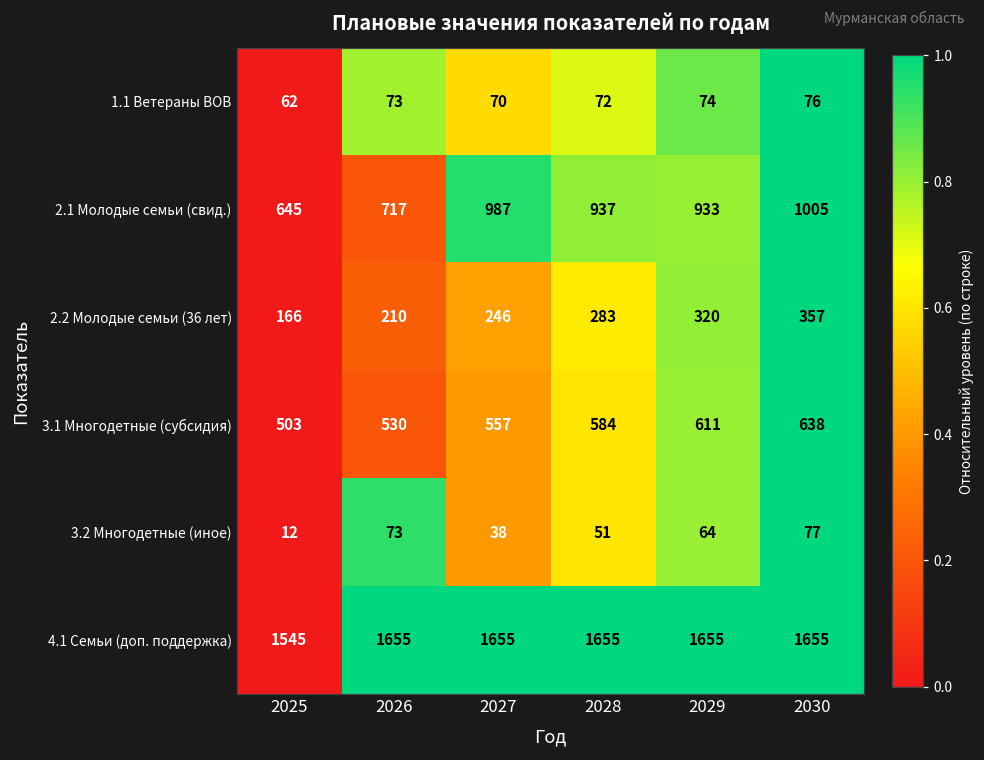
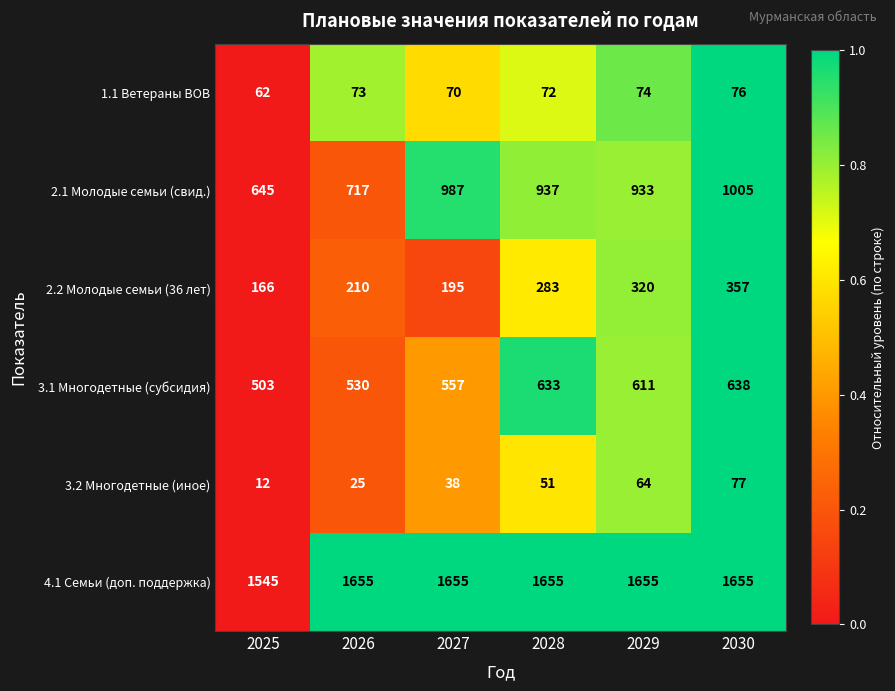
2.2 Молодые семьи (36 лет), 2027: 246 -> 195
3.1 Многодетные (субсидия), 2028: 584 -> 633
3.2 Многодетные (иное), 2026: 73 -> 25
